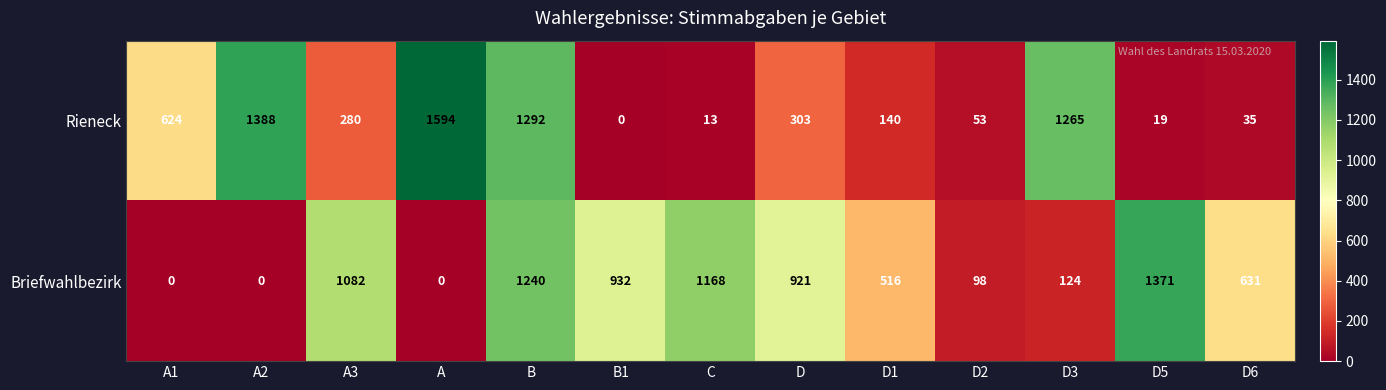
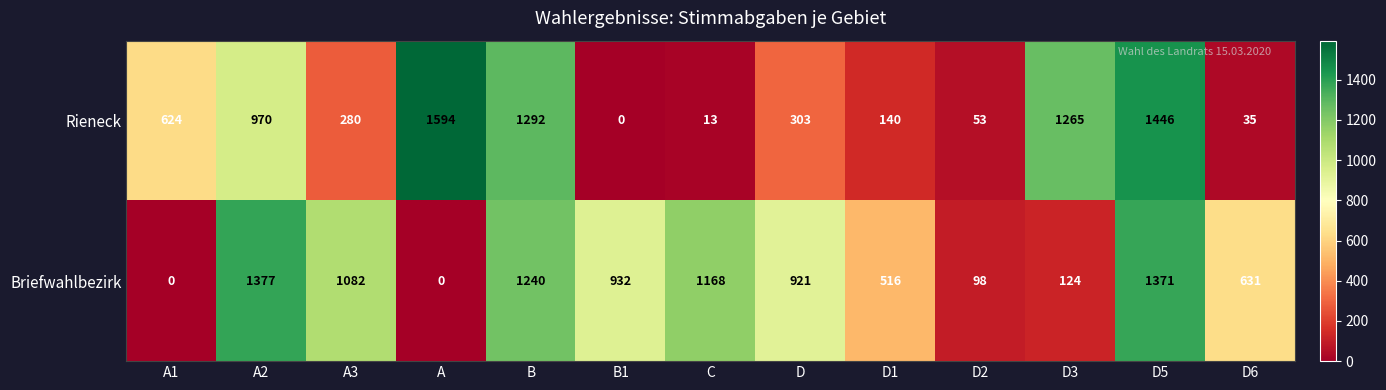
Rieneck, A2: 1388 -> 970
Rieneck, D5: 19 -> 1446
Briefwahlbezirk, A2: 0 -> 1377
